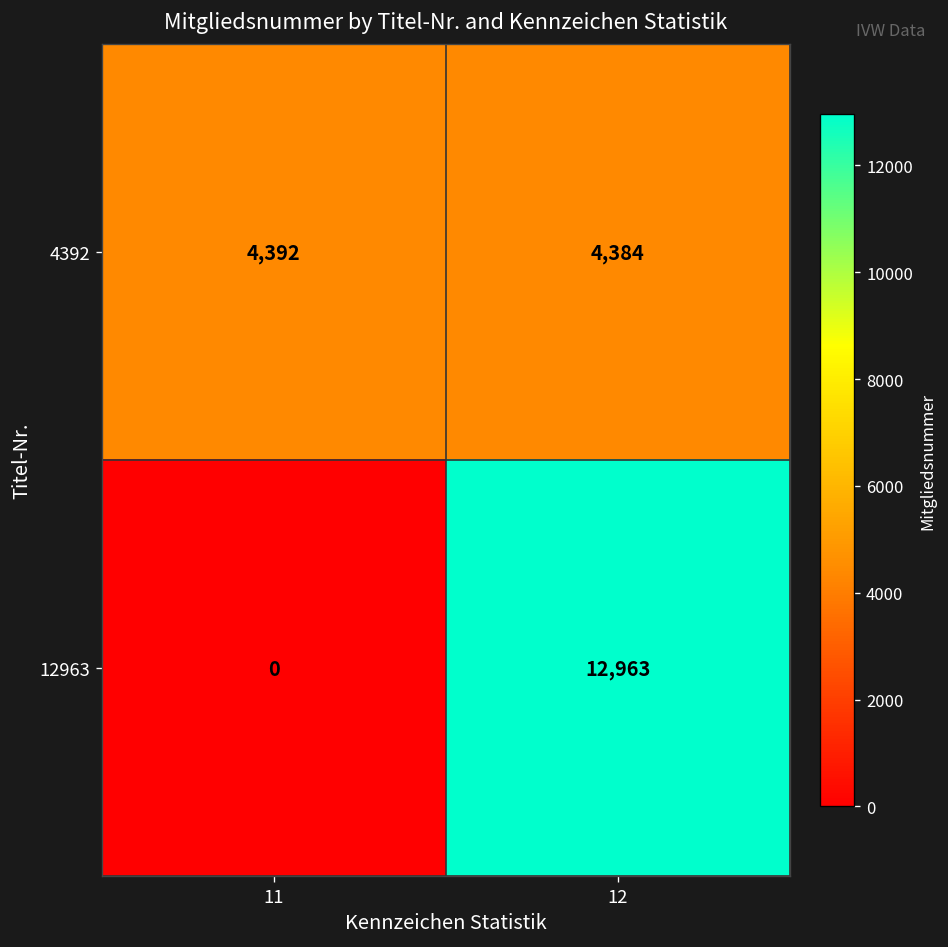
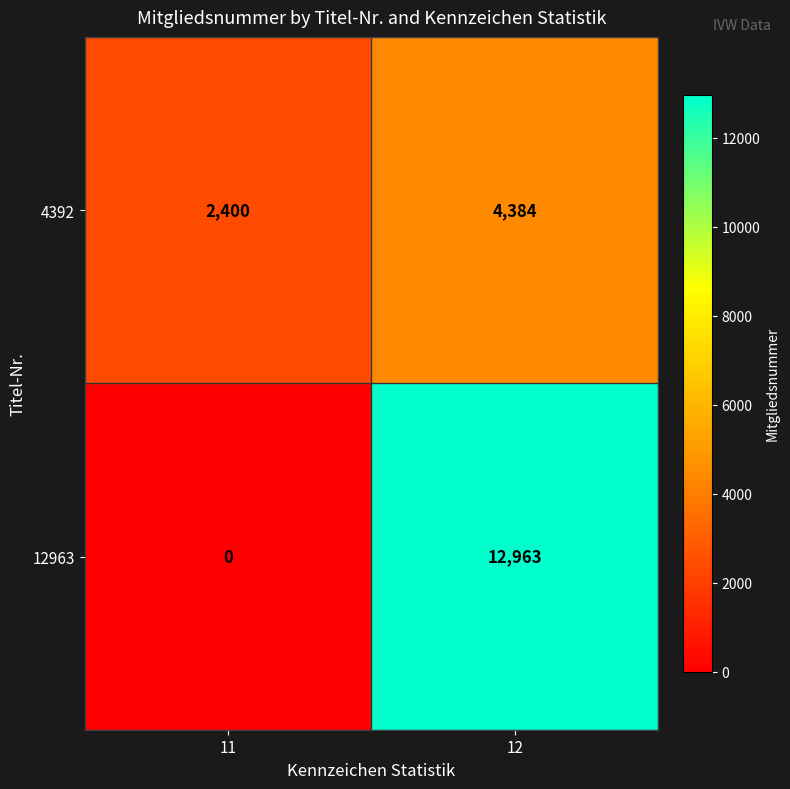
4392, 11: 4,392 -> 2,400
